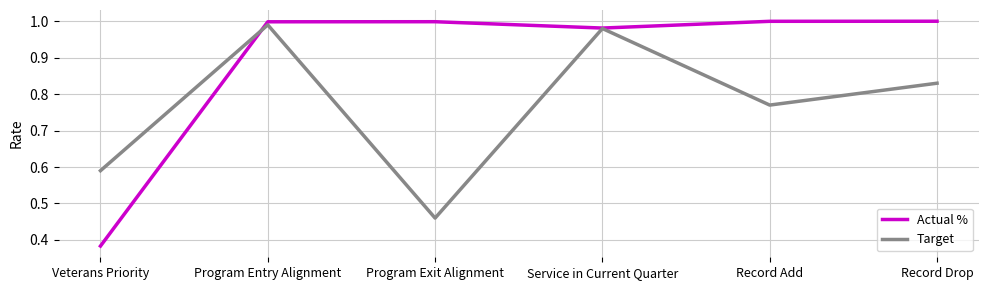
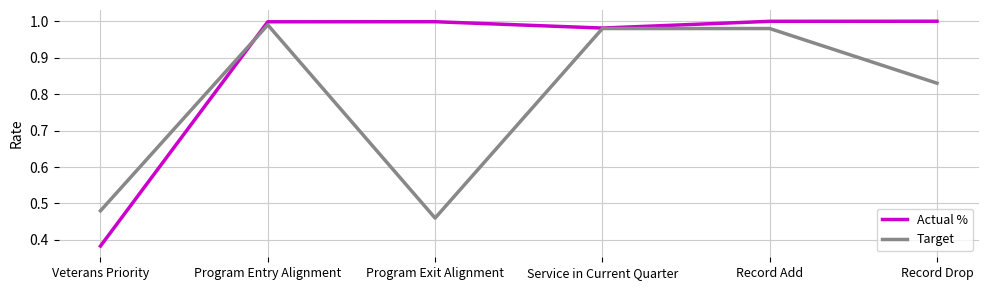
Target, Veterans Priority: 0.59 -> 0.48
Target, Record Add: 0.77 -> 0.98
